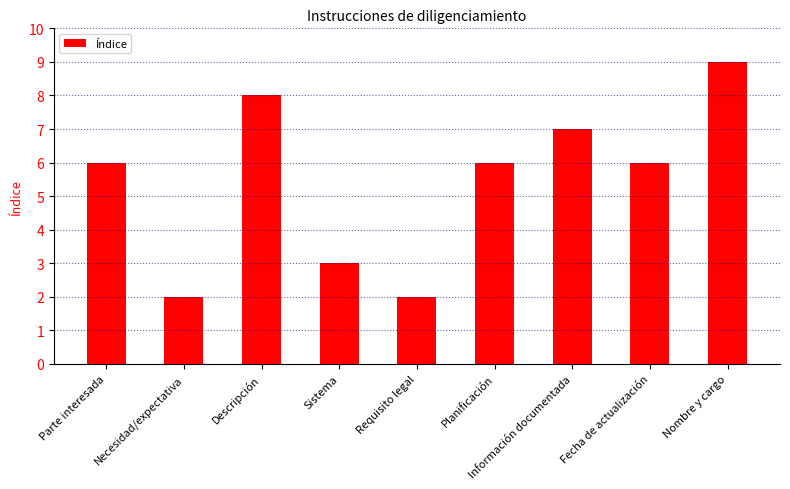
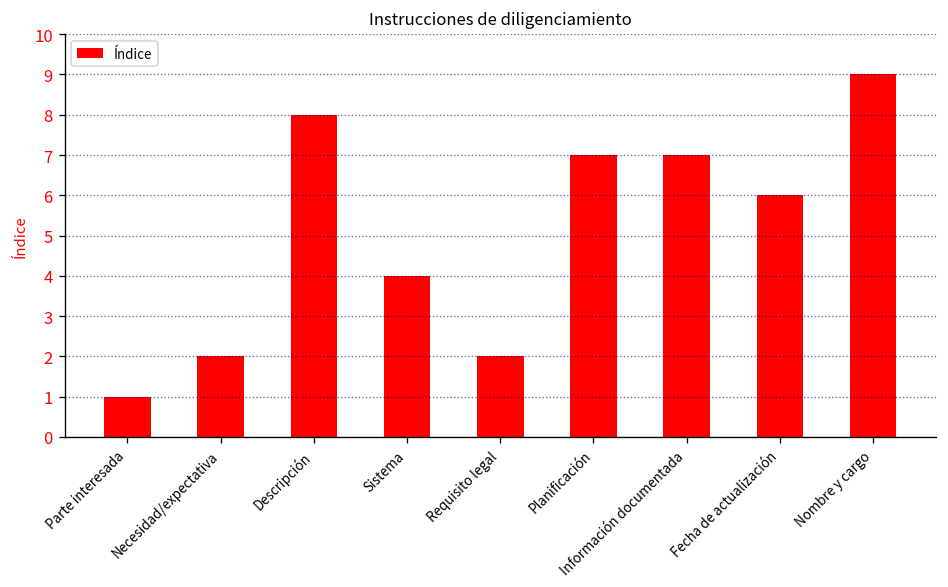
Parte interesada: 6 -> 1
Sistema: 3 -> 4
Planificación: 6 -> 7
